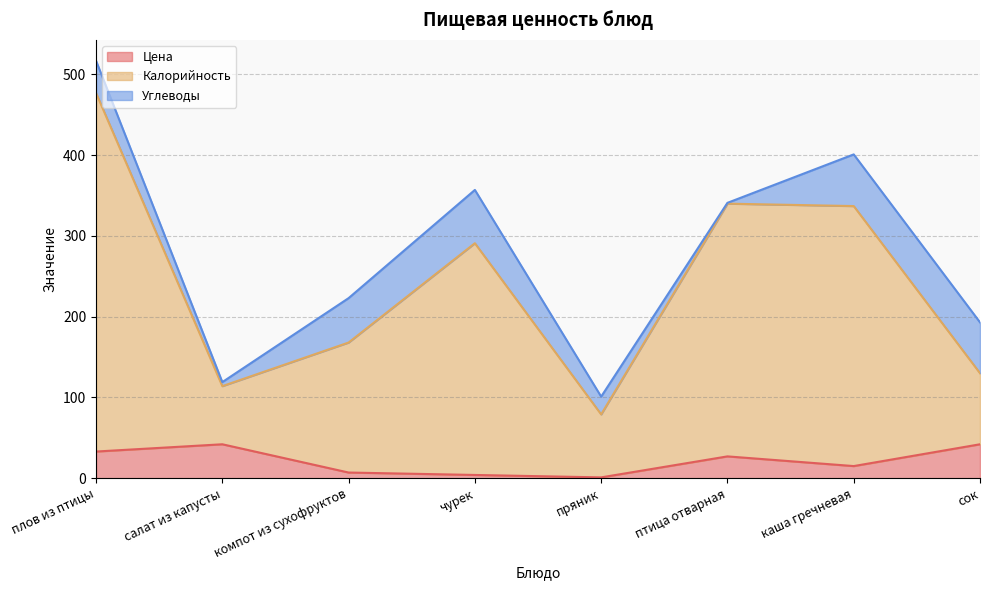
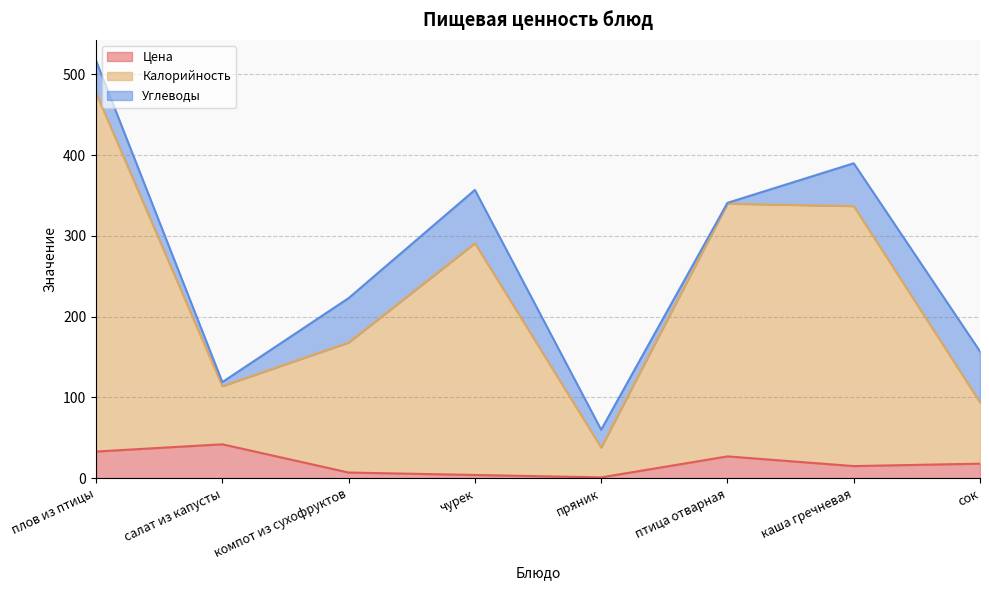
Калорийность, пряник: 80 -> 40
Углеводы, каша гречневая: 60 -> 50
Цена, сок: 40 -> 20
Калорийность, сок: 90 -> 80
